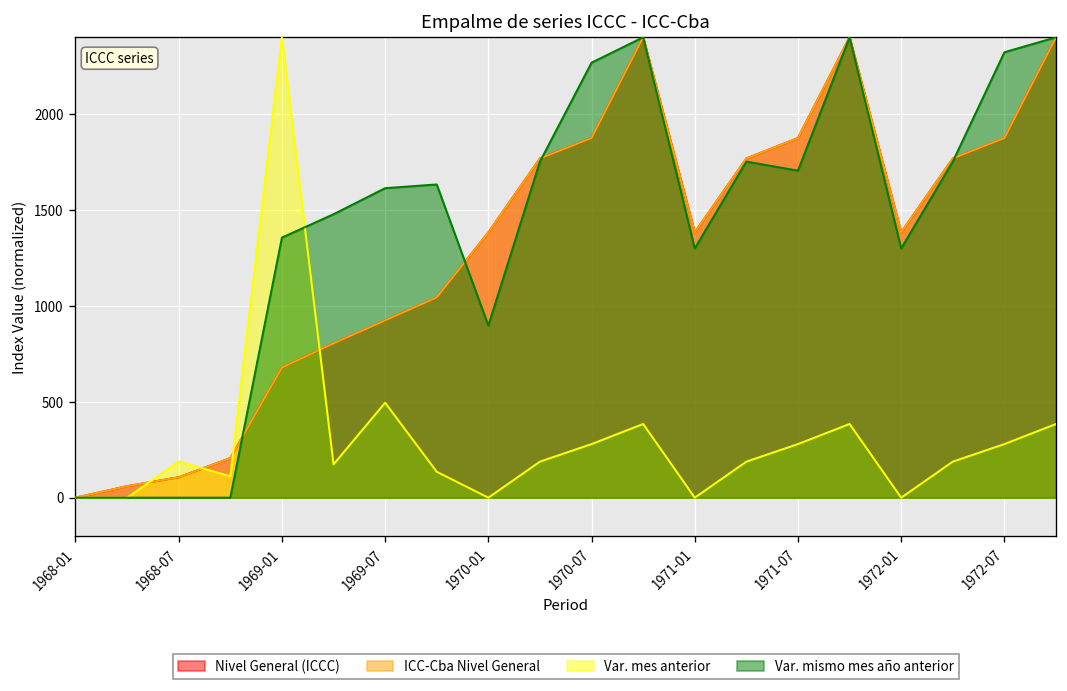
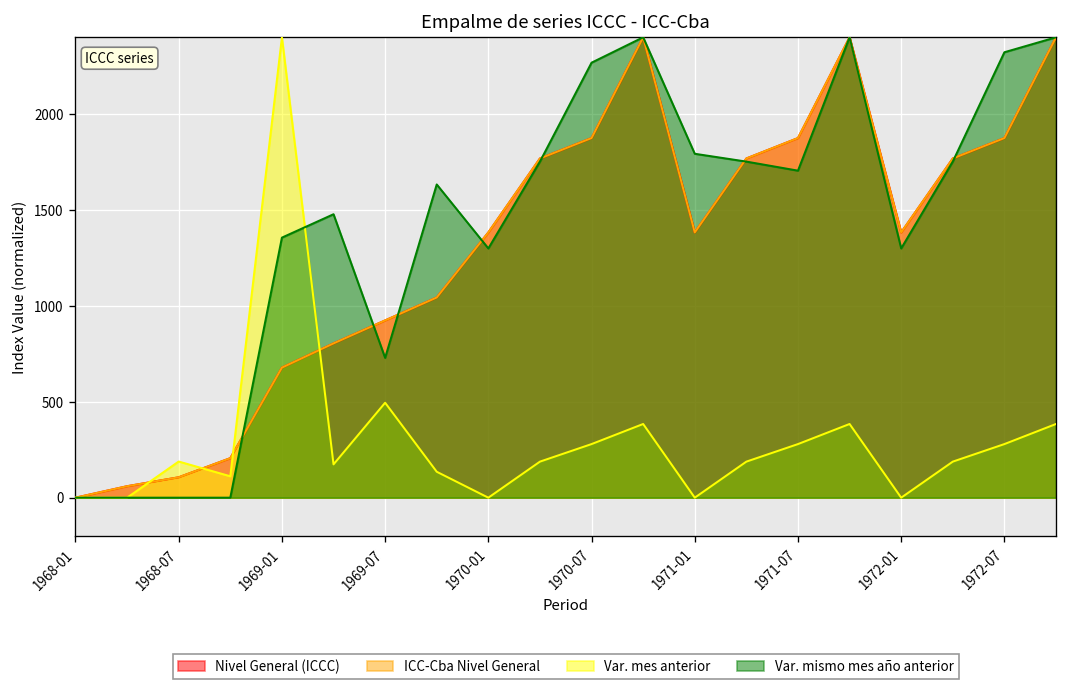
Var. mismo mes año anterior, 1969-07: 1610 -> 730
Var. mismo mes año anterior, 1970-01: 900 -> 1300
Var. mismo mes año anterior, 1971-01: 1300 -> 1790
